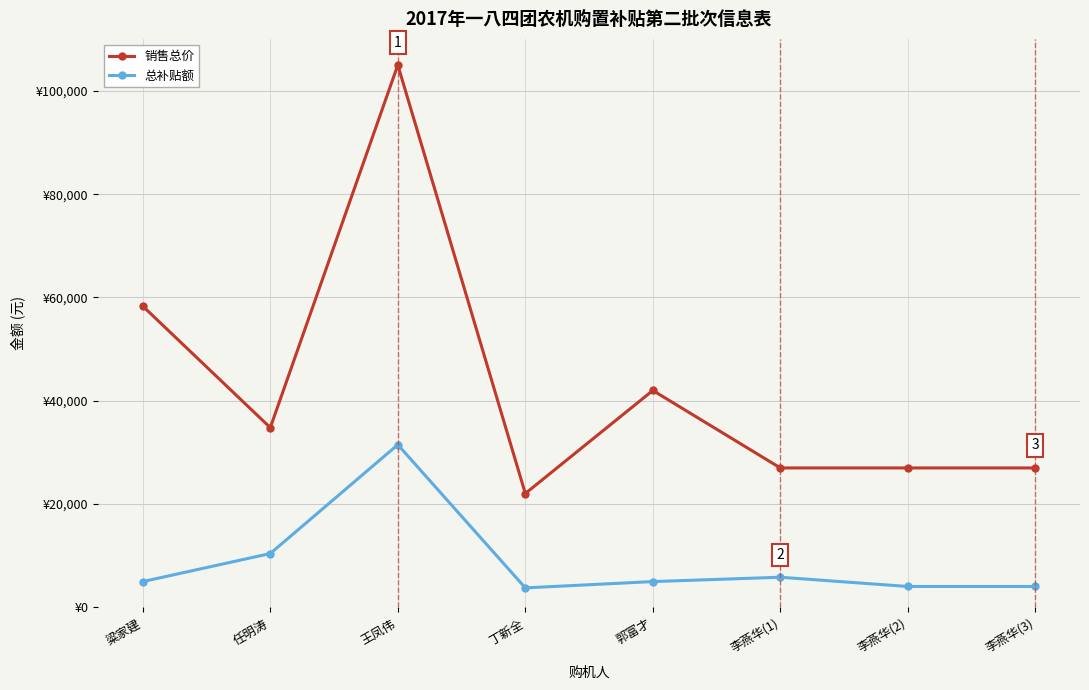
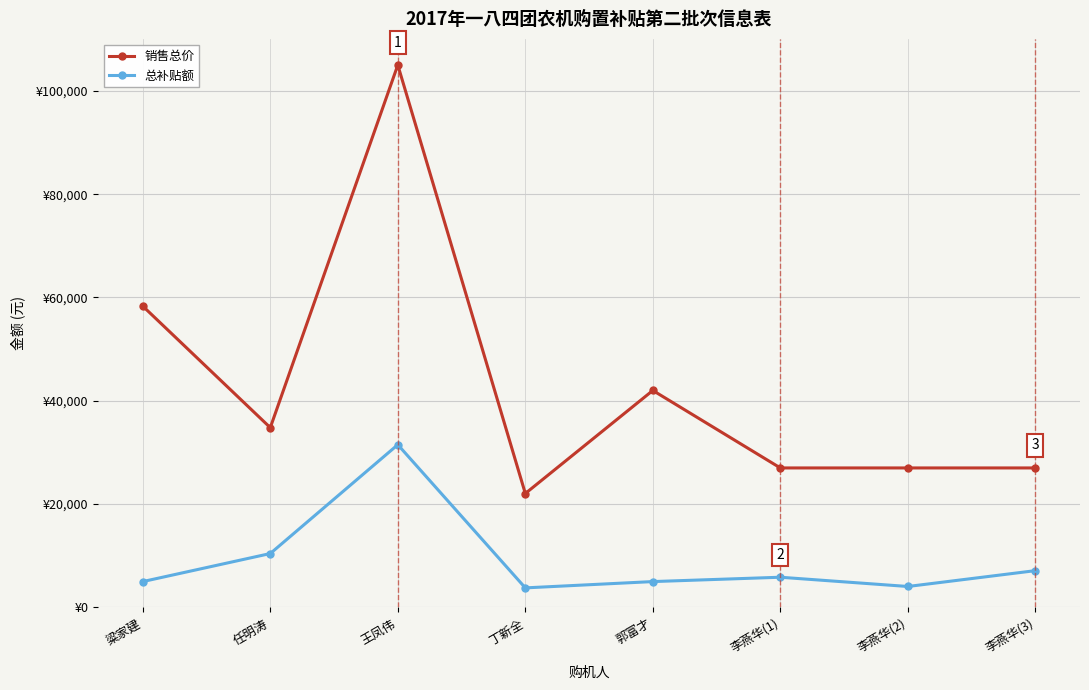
总补贴额, 李燕华(3): ¥4,000 -> ¥7,000
